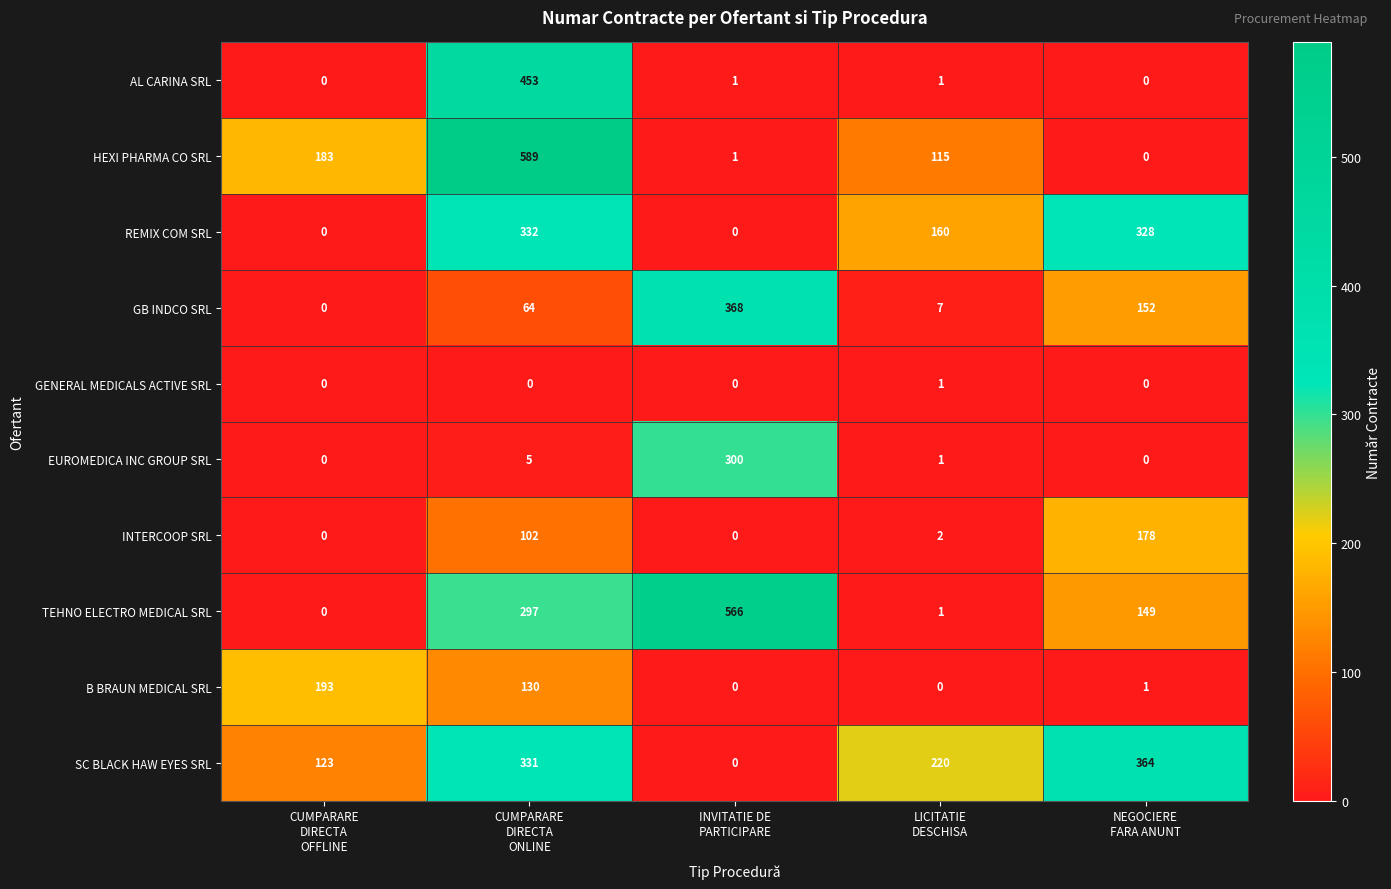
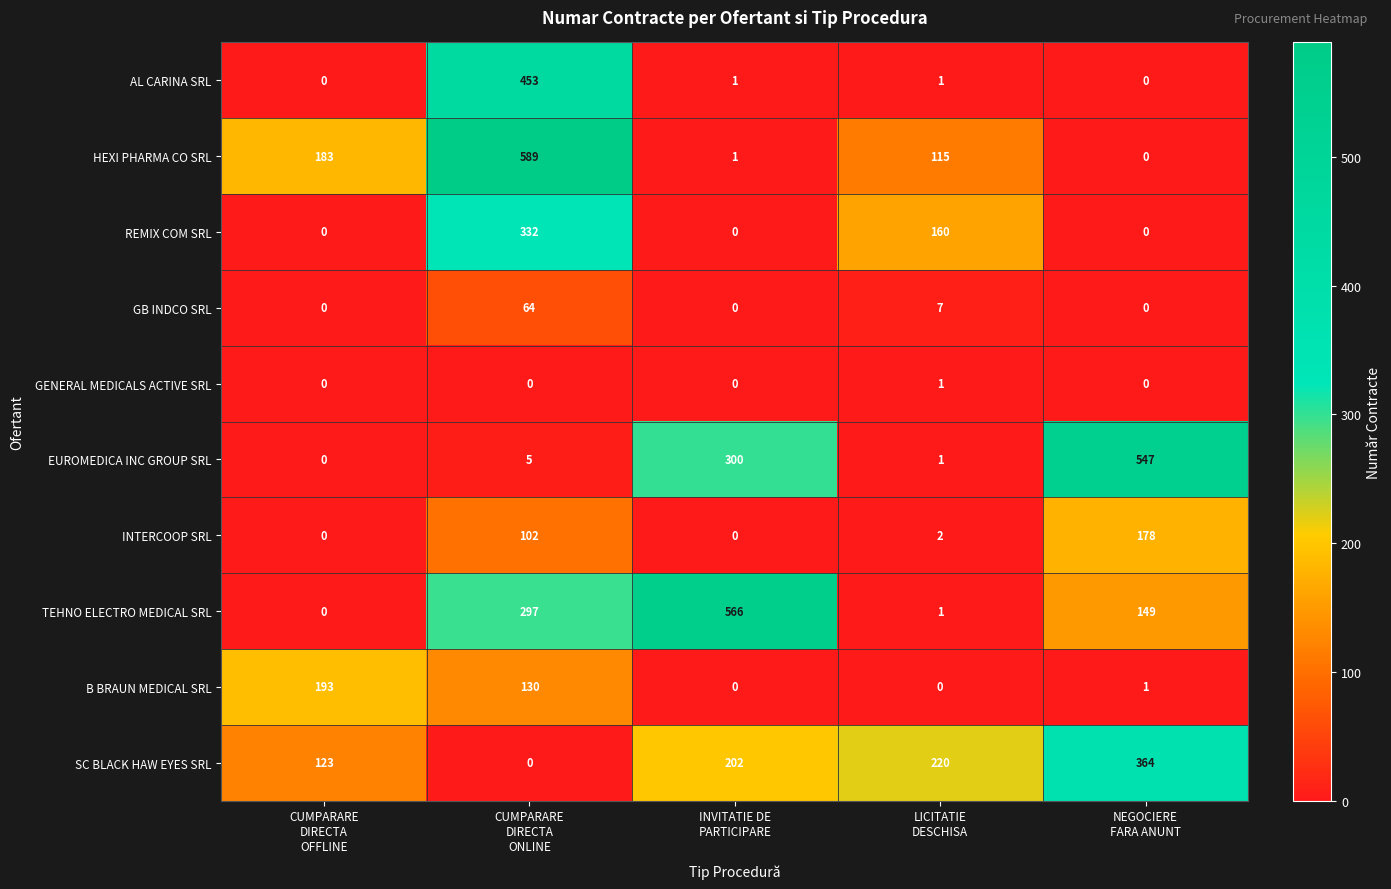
REMIX COM SRL, NEGOCIERE FARA ANUNT: 328 -> 0
GB INDCO SRL, INVITATIE DE PARTICIPARE: 368 -> 0
GB INDCO SRL, NEGOCIERE FARA ANUNT: 152 -> 0
EUROMEDICA INC GROUP SRL, NEGOCIERE FARA ANUNT: 0 -> 547
SC BLACK HAW EYES SRL, CUMPARARE DIRECTA ONLINE: 331 -> 0
SC BLACK HAW EYES SRL, INVITATIE DE PARTICIPARE: 0 -> 202
